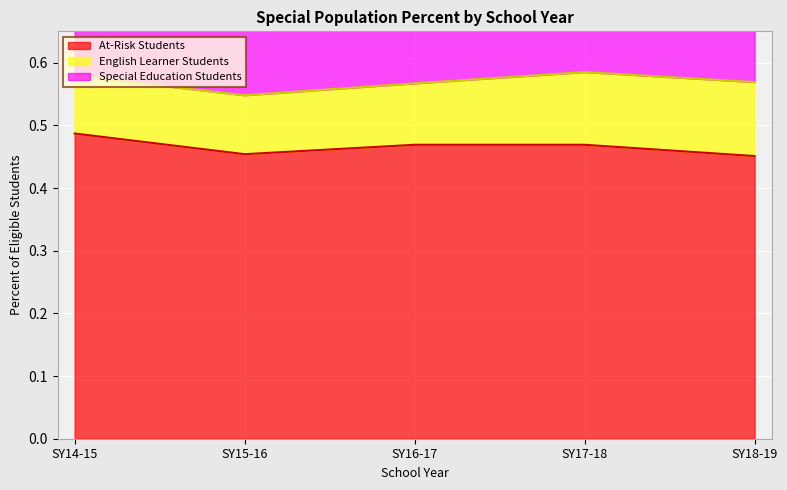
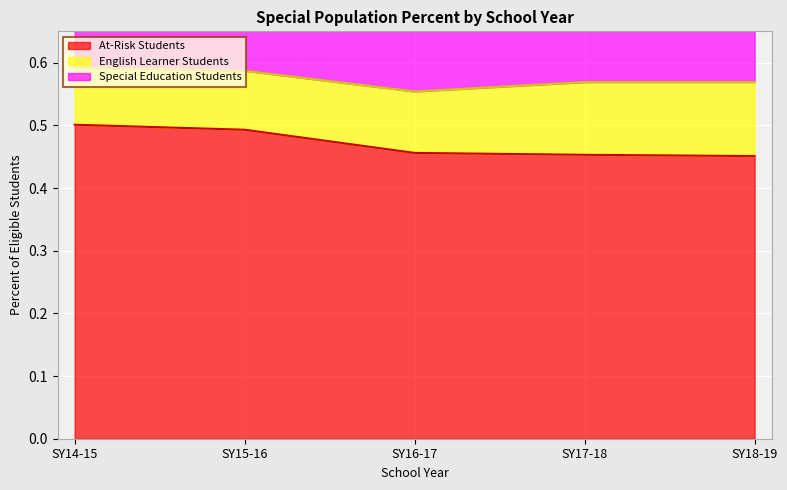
At-Risk Students, SY14-15: 0.49 -> 0.50
At-Risk Students, SY15-16: 0.45 -> 0.49
At-Risk Students, SY16-17: 0.47 -> 0.46
At-Risk Students, SY17-18: 0.47 -> 0.45
